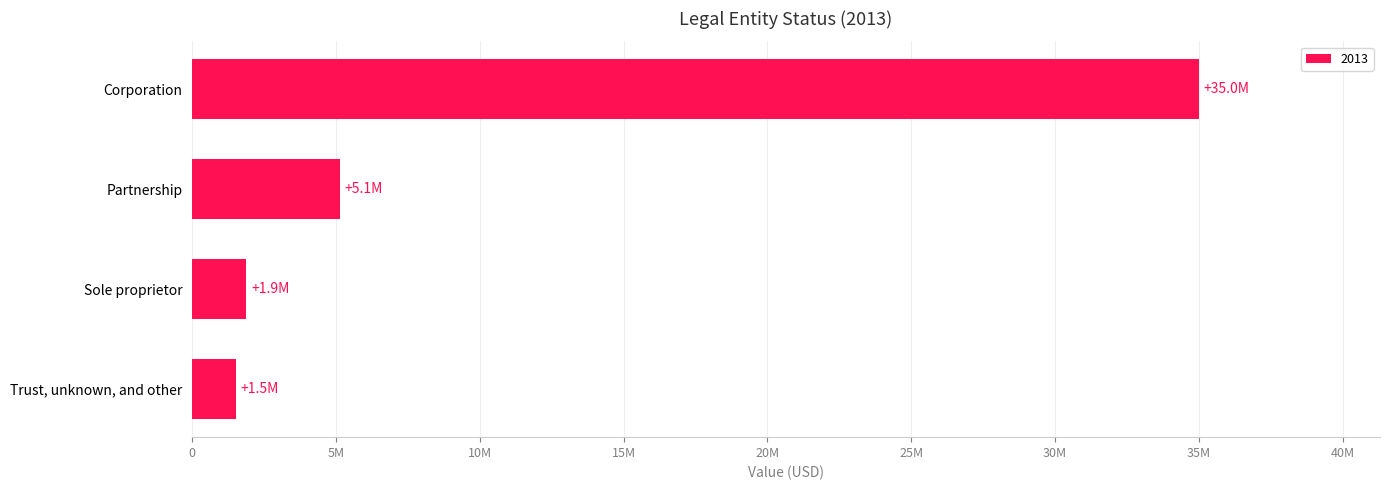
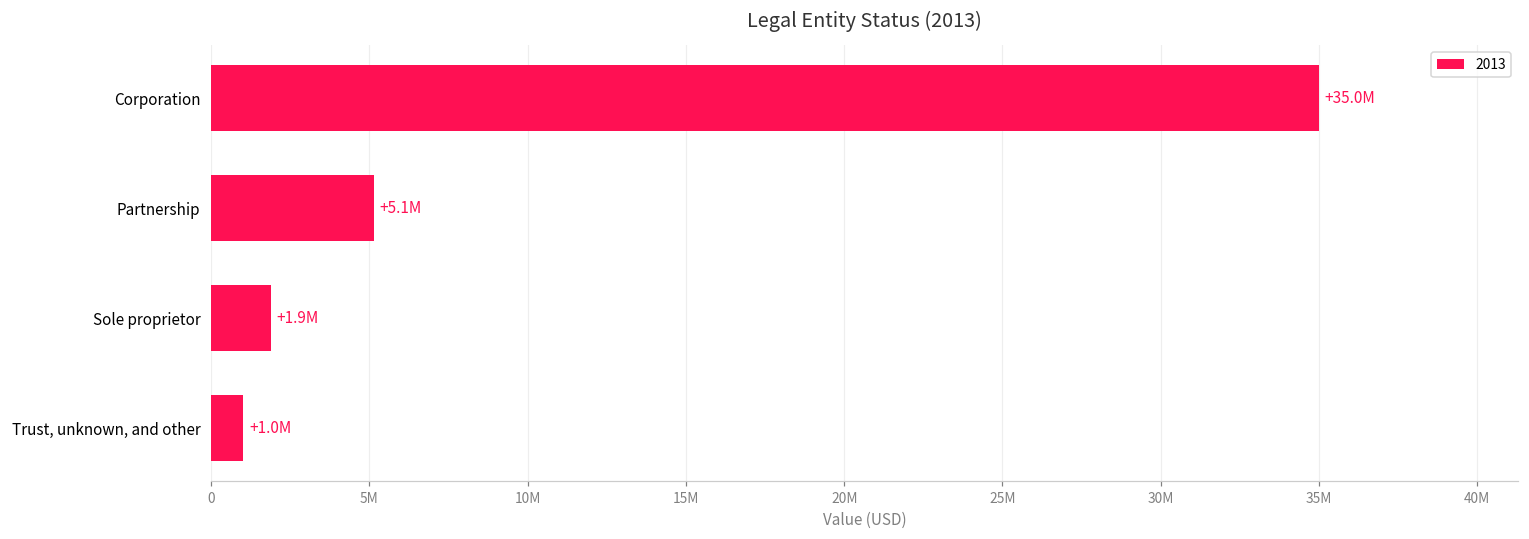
Trust, unknown, and other: +1.5M -> +1.0M
